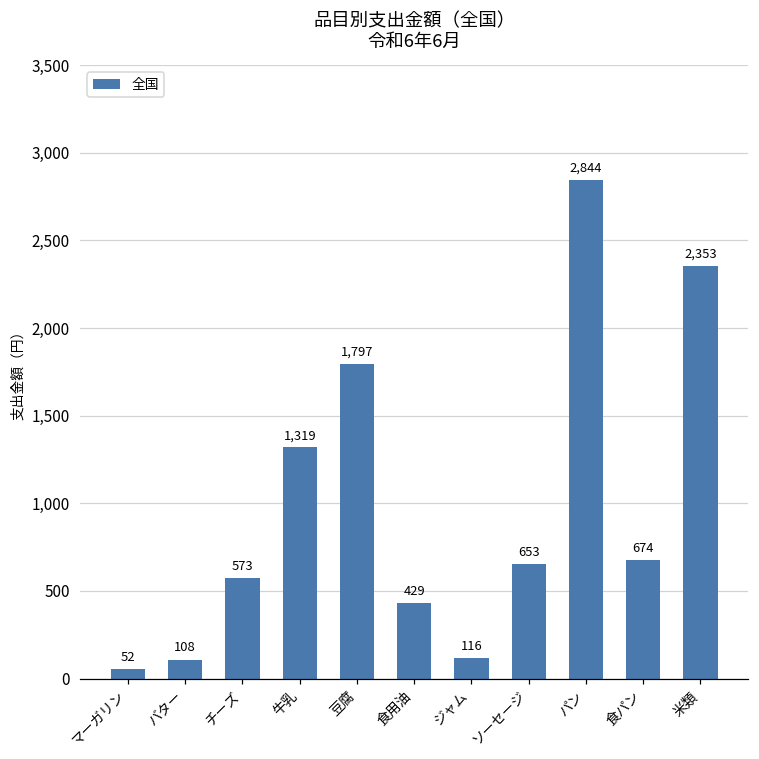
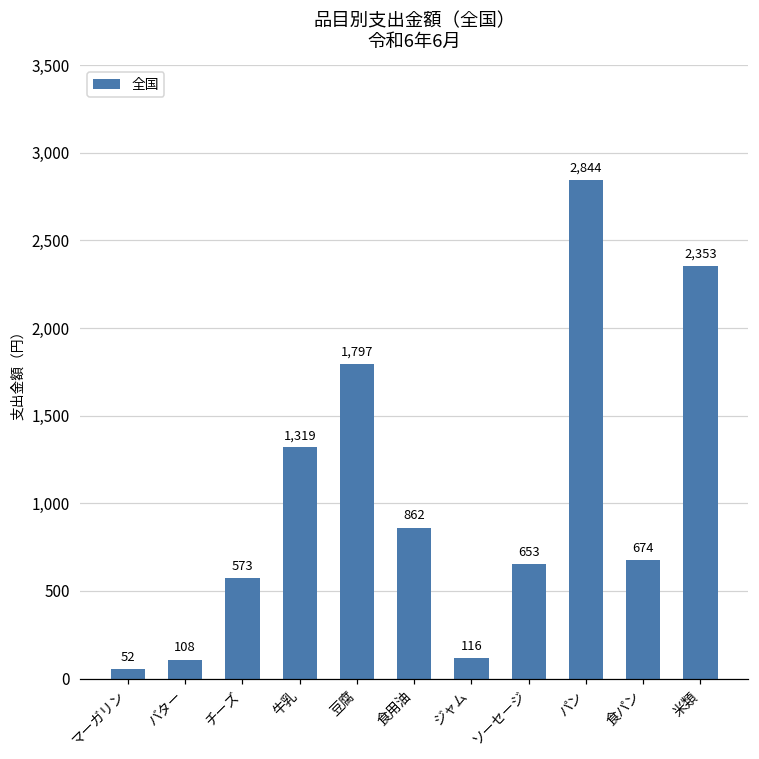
食用油: 429 -> 862
